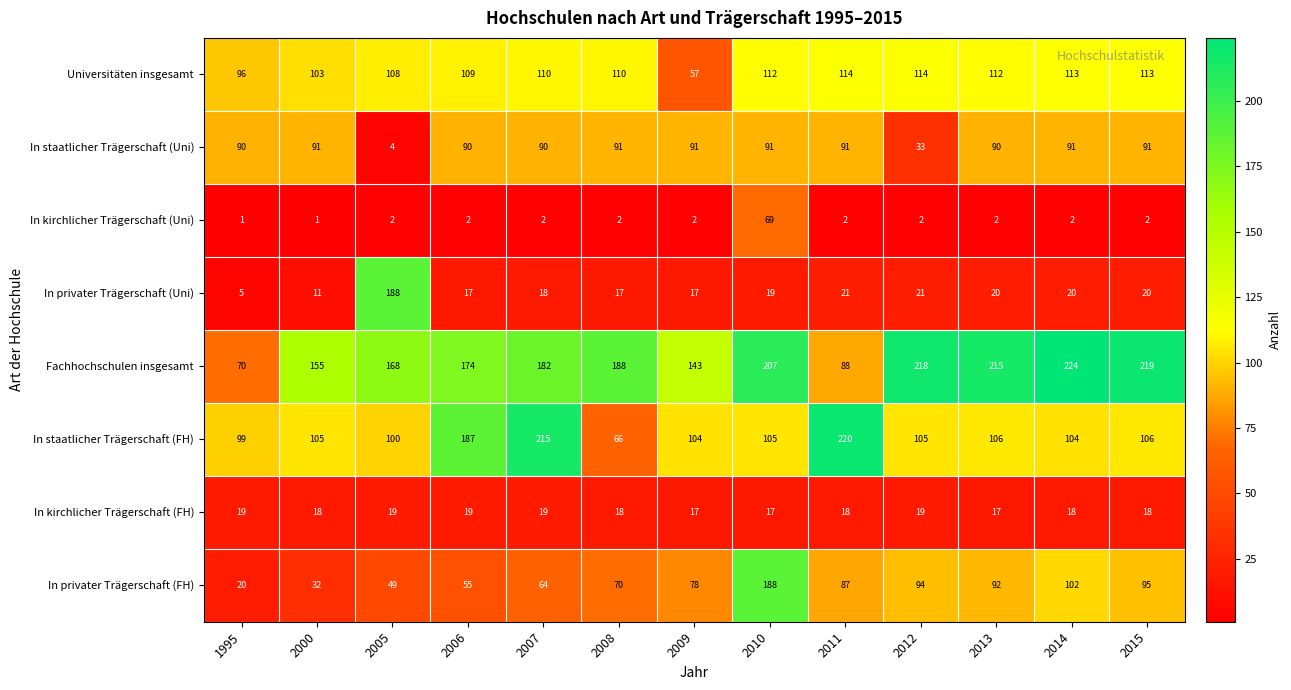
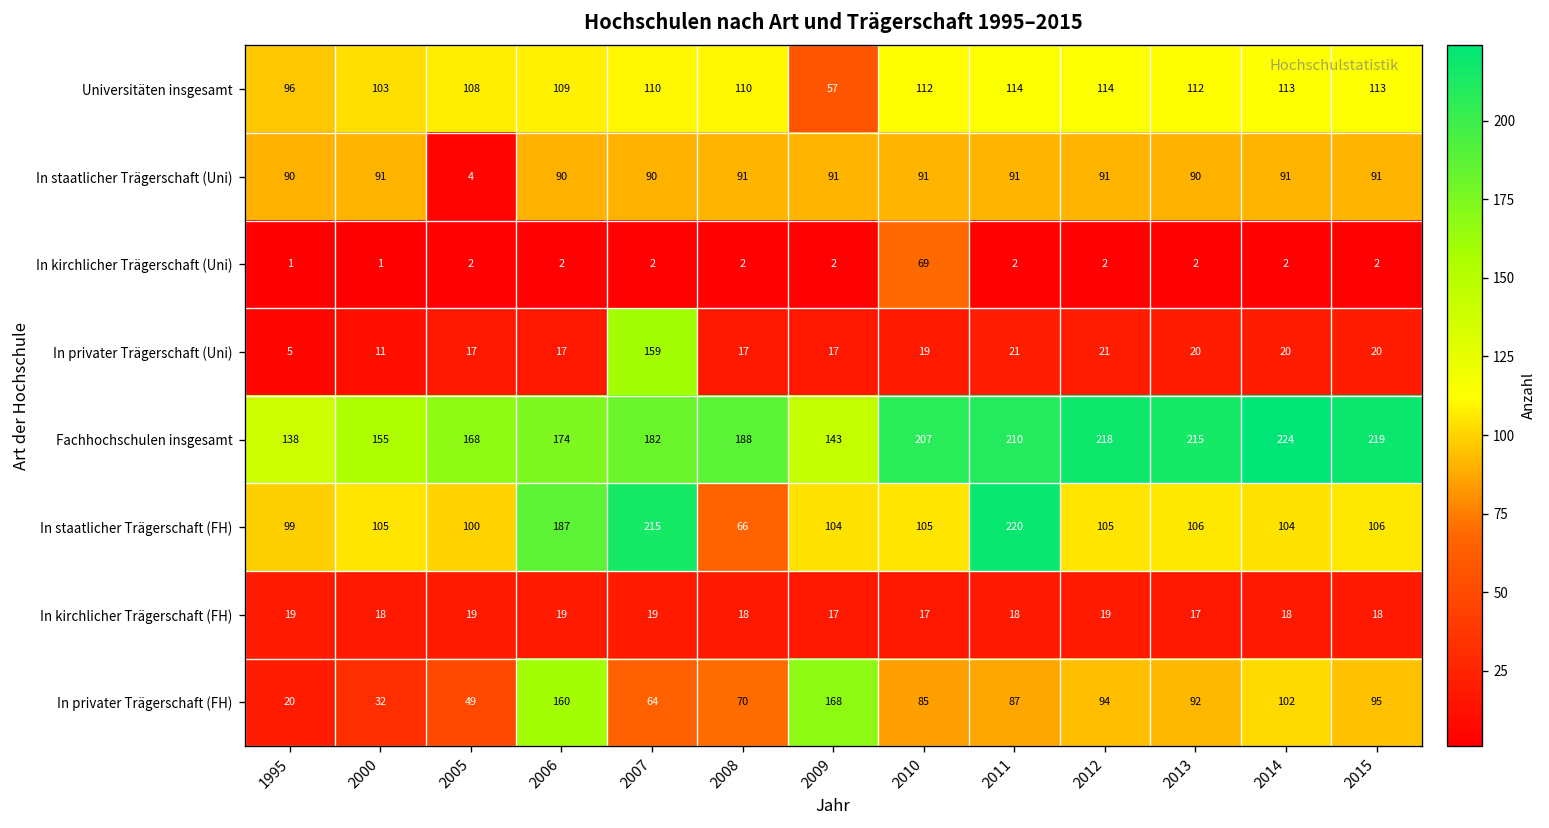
In staatlicher Trägerschaft (Uni), 2012: 33 -> 91
In privater Trägerschaft (Uni), 2005: 188 -> 17
In privater Trägerschaft (Uni), 2007: 18 -> 159
Fachhochschulen insgesamt, 1995: 70 -> 138
Fachhochschulen insgesamt, 2011: 88 -> 210
In privater Trägerschaft (FH), 2006: 55 -> 160
In privater Trägerschaft (FH), 2009: 78 -> 168
In privater Trägerschaft (FH), 2010: 188 -> 85
